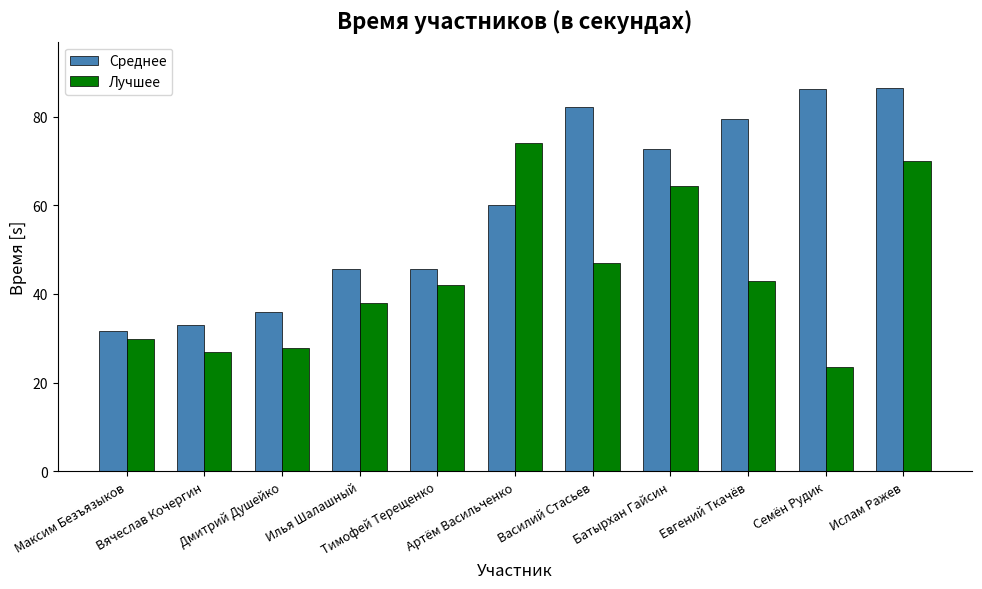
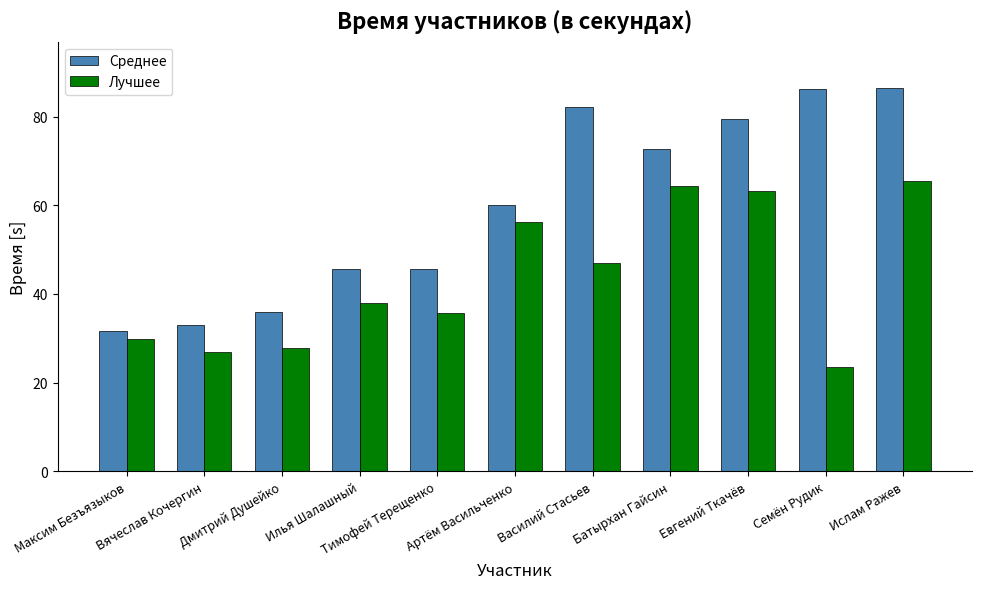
Лучшее, Тимофей Терещенко: 42 -> 36
Лучшее, Артём Васильченко: 74 -> 56
Лучшее, Евгений Ткачёв: 43 -> 63
Лучшее, Ислам Ражев: 70 -> 65
